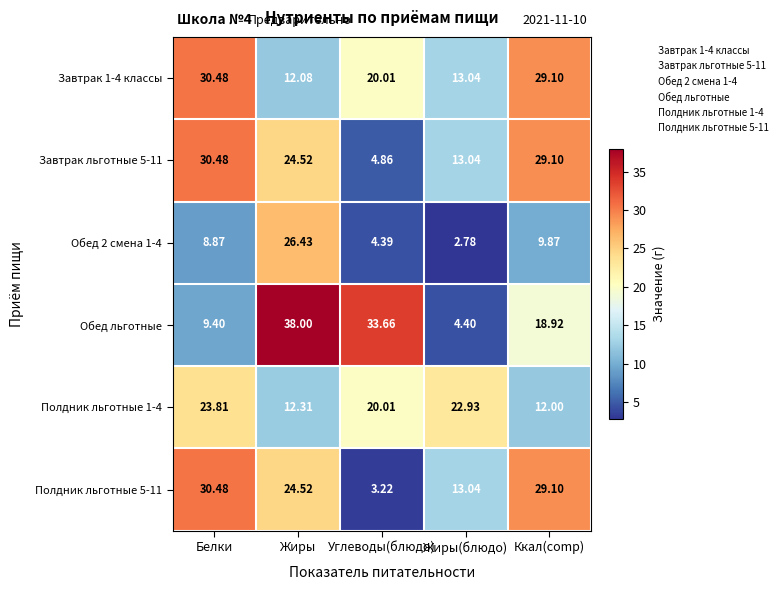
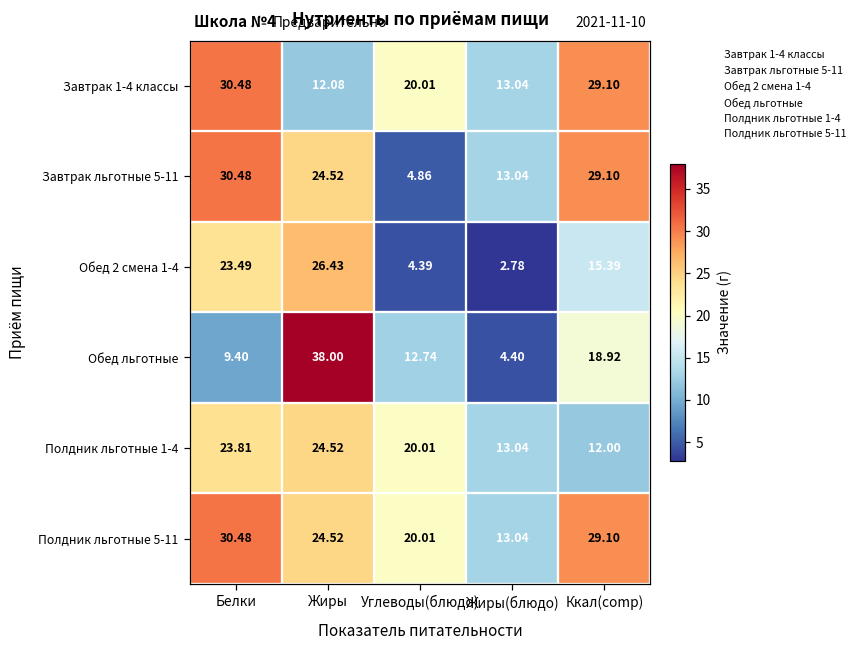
Обед 2 смена 1-4, Белки: 8.87 -> 23.49
Обед 2 смена 1-4, Ккал(comp): 9.87 -> 15.39
Обед льготные, Углеводы(блюдо): 33.66 -> 12.74
Полдник льготные 1-4, Жиры: 12.31 -> 24.52
Полдник льготные 1-4, Жиры(блюдо): 22.93 -> 13.04
Полдник льготные 5-11, Углеводы(блюдо): 3.22 -> 20.01
